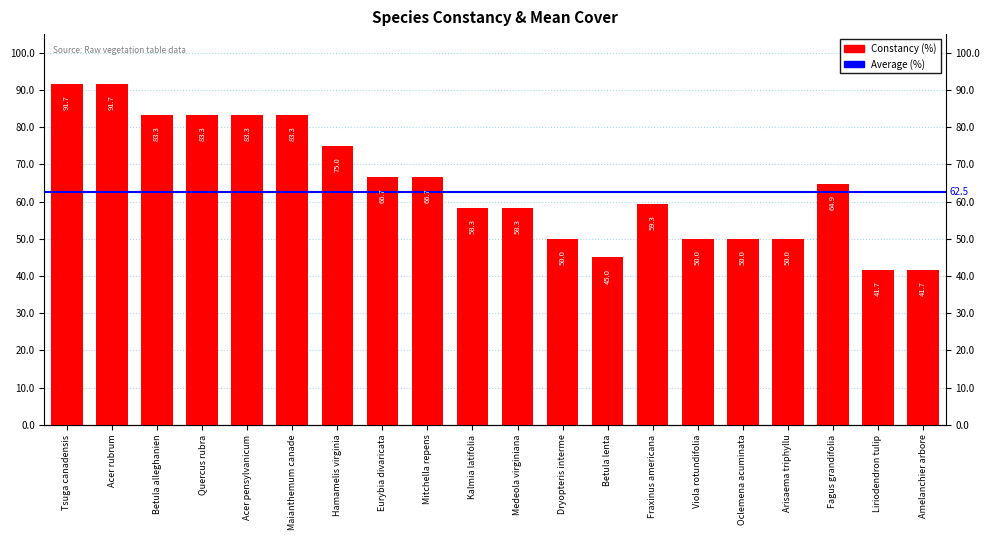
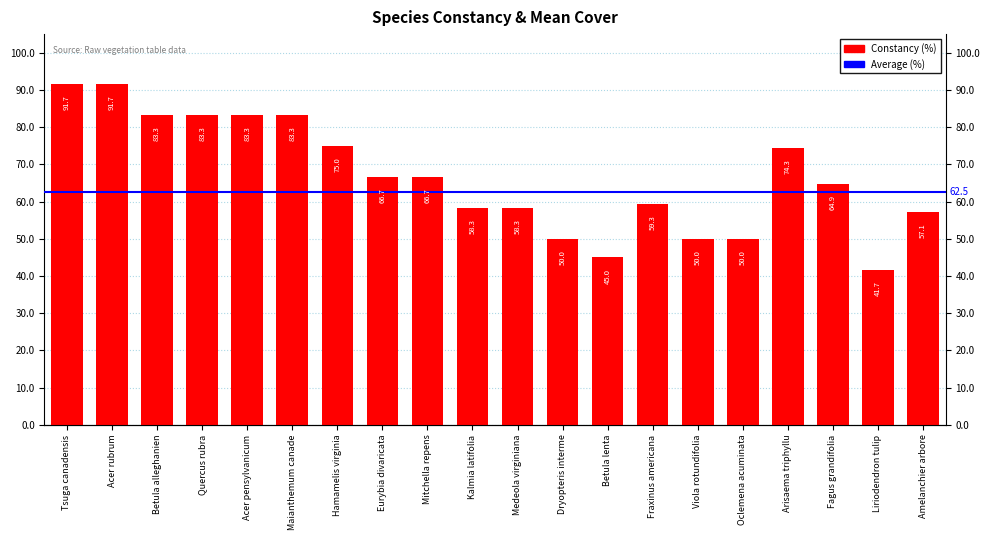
Arisaema triphyllu: 50.0 -> 74.3
Amelanchier arbore: 41.7 -> 57.1
